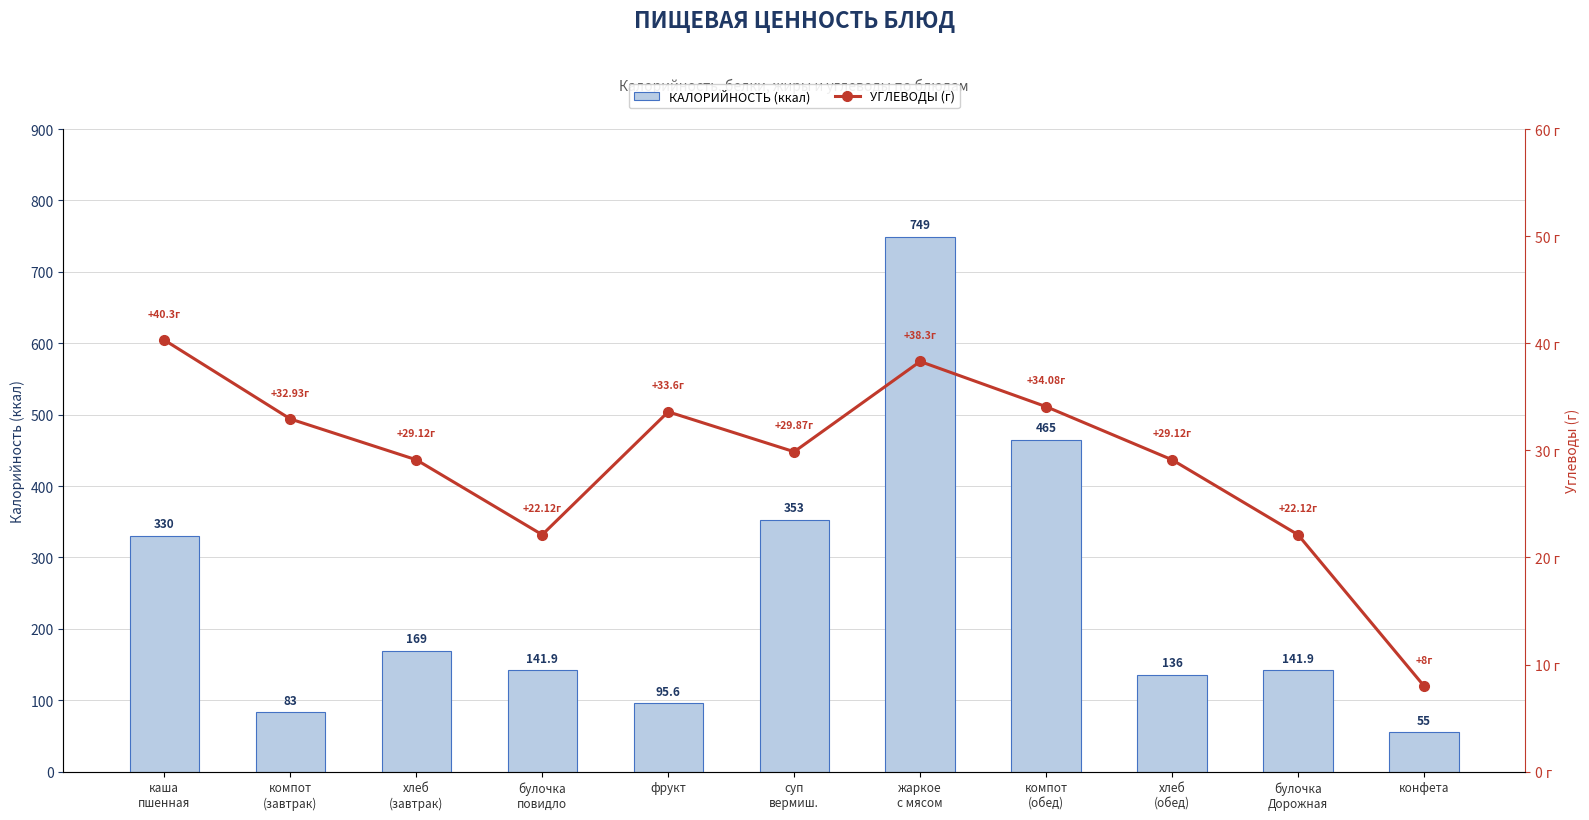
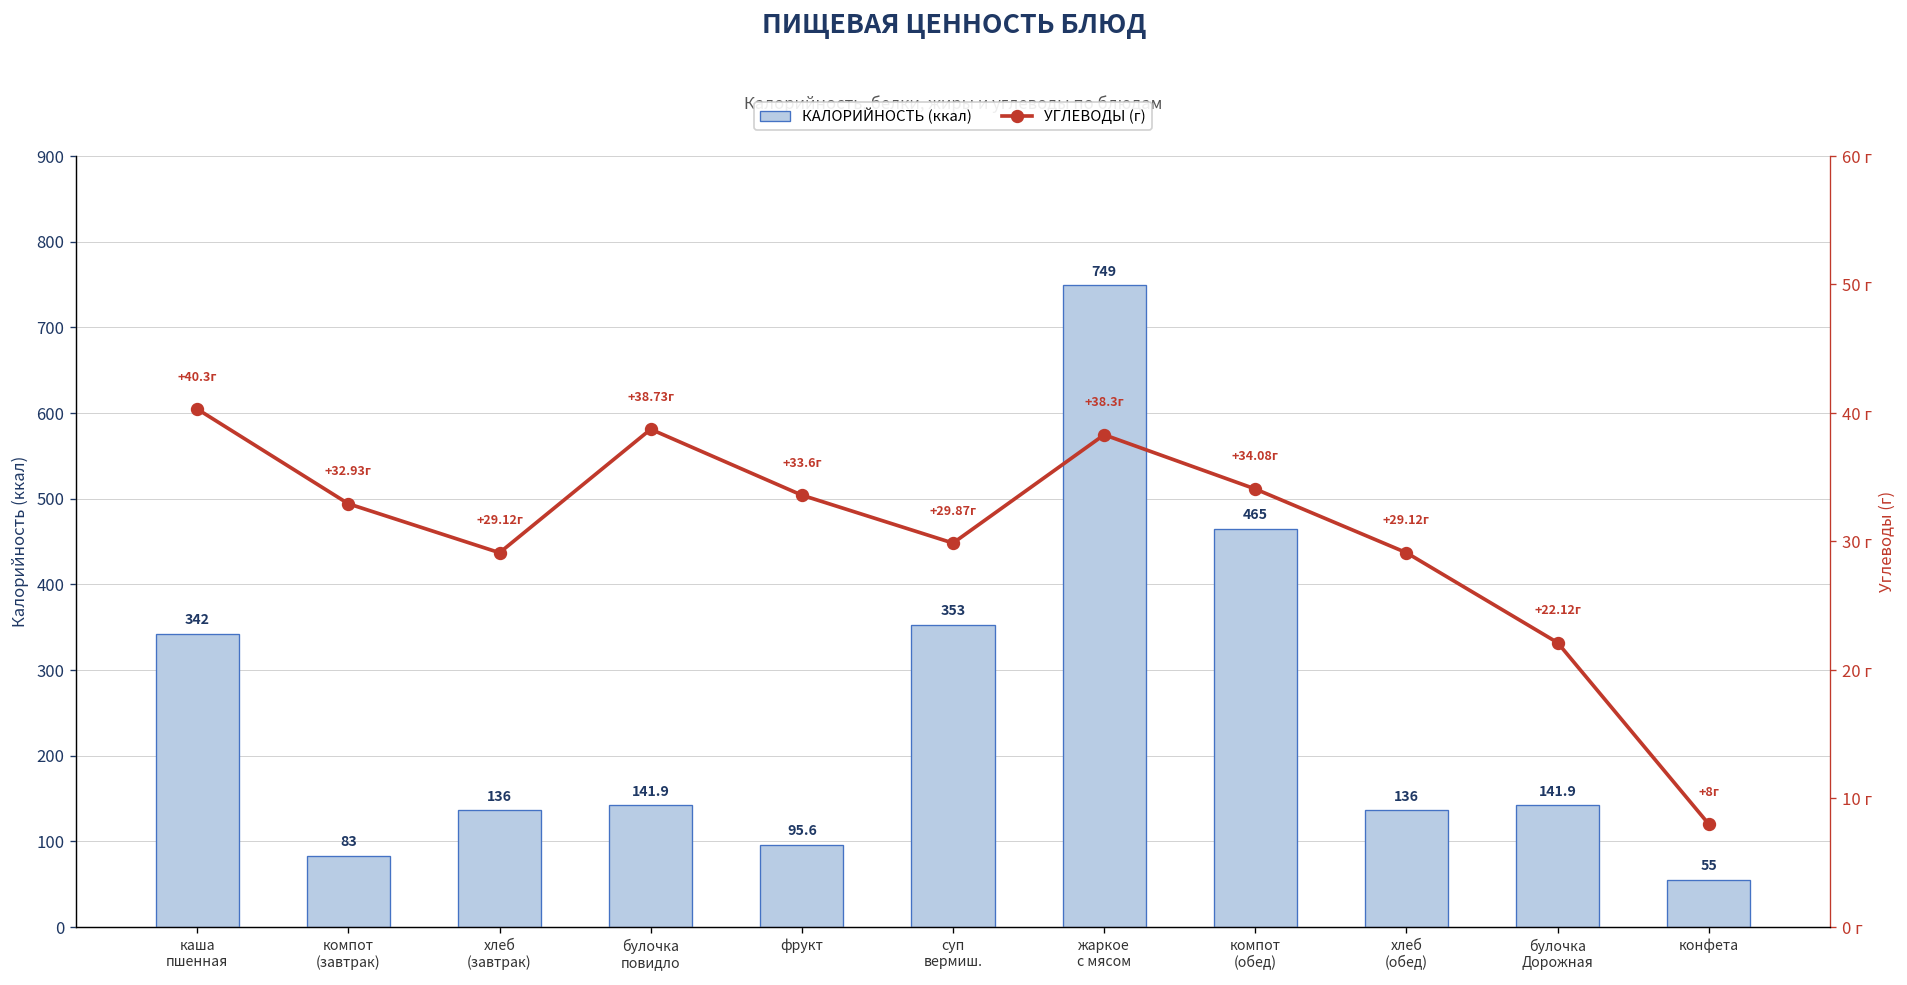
КАЛОРИЙНОСТЬ (ккал), каша пшенная: 330 -> 342
КАЛОРИЙНОСТЬ (ккал), хлеб (завтрак): 169 -> 136
УГЛЕВОДЫ (г), булочка повидло: +22.12г -> +38.73г
